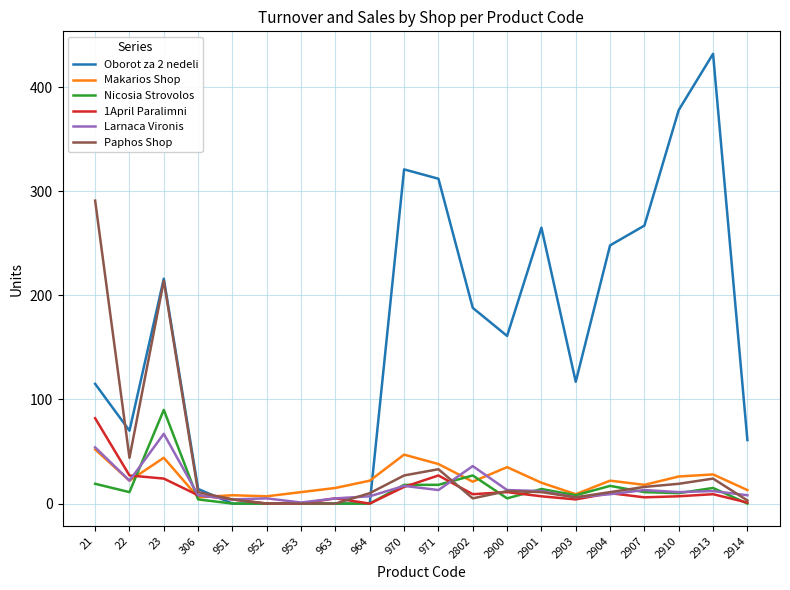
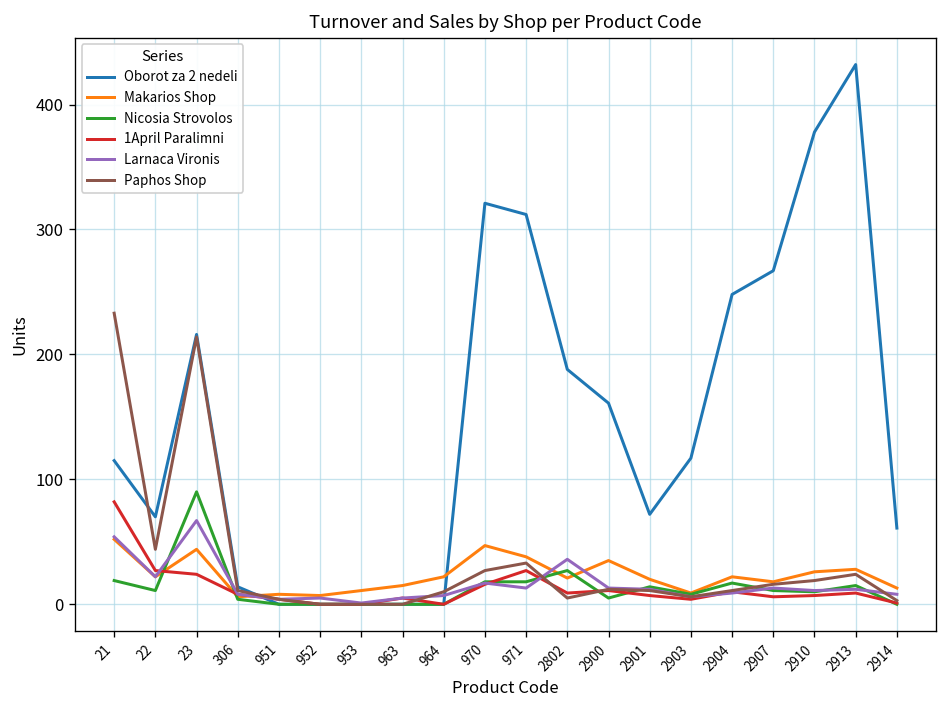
Paphos Shop, 21: 291 -> 233
Oborot za 2 nedeli, 2901: 265 -> 72
